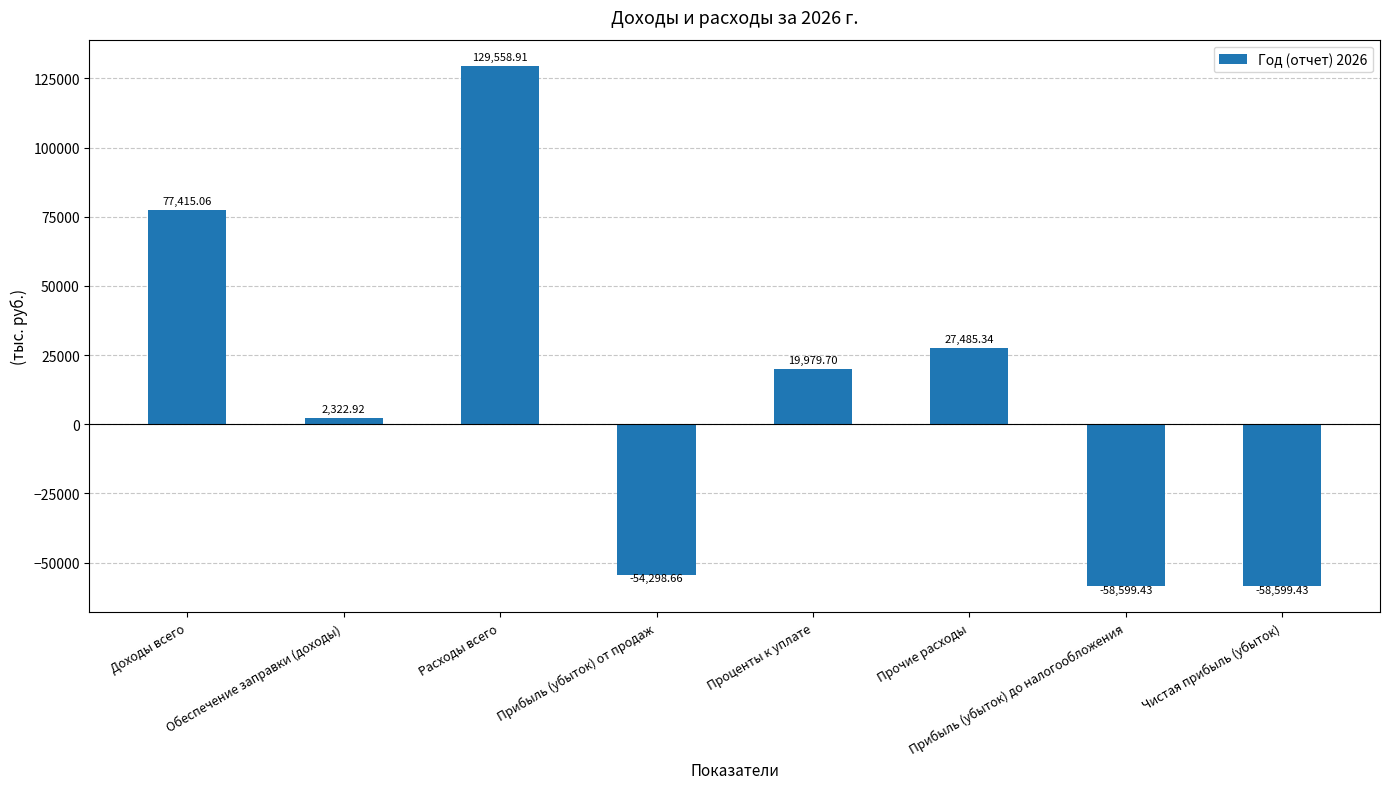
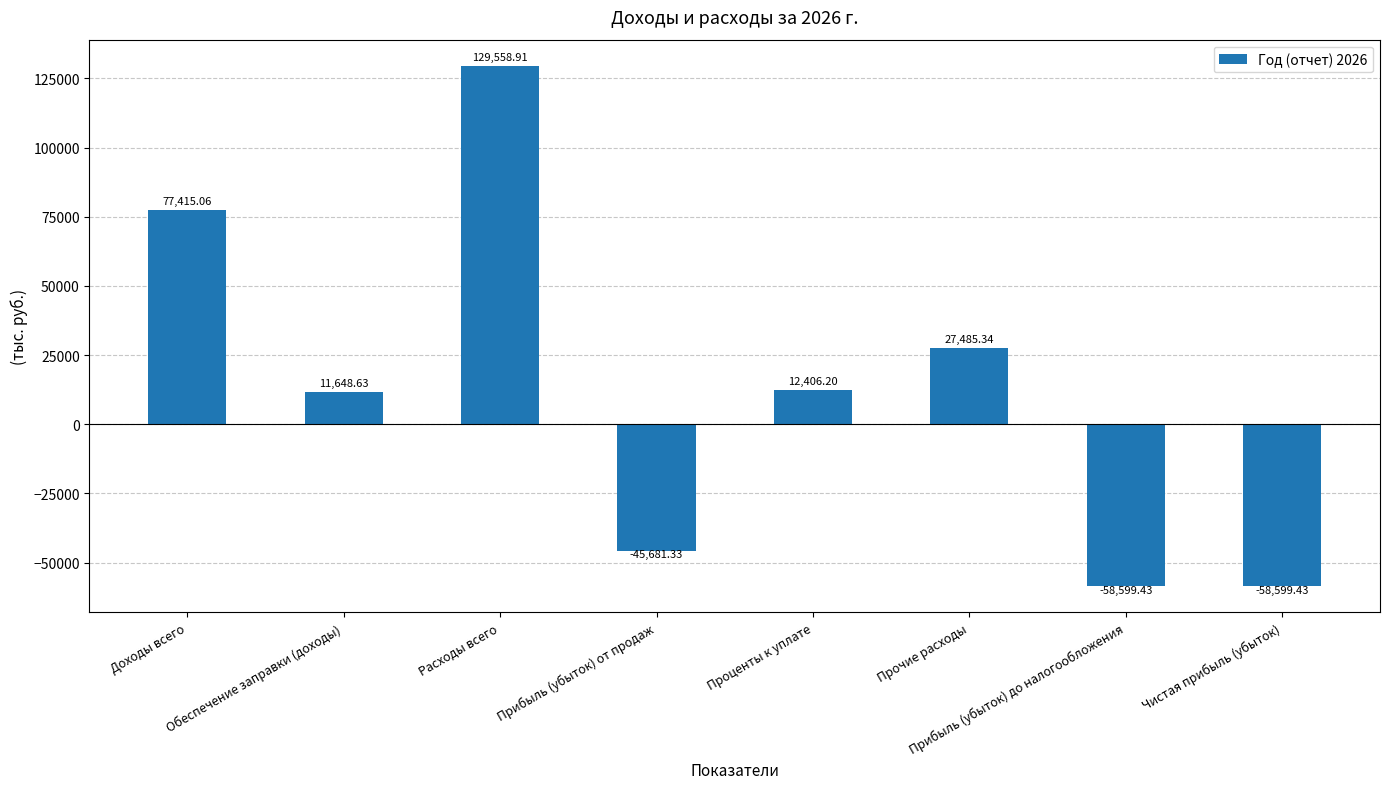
Обеспечение заправки (доходы): 2,322.92 -> 11,648.63
Прибыль (убыток) от продаж: -54,298.66 -> -45,681.33
Проценты к уплате: 19,979.70 -> 12,406.20
